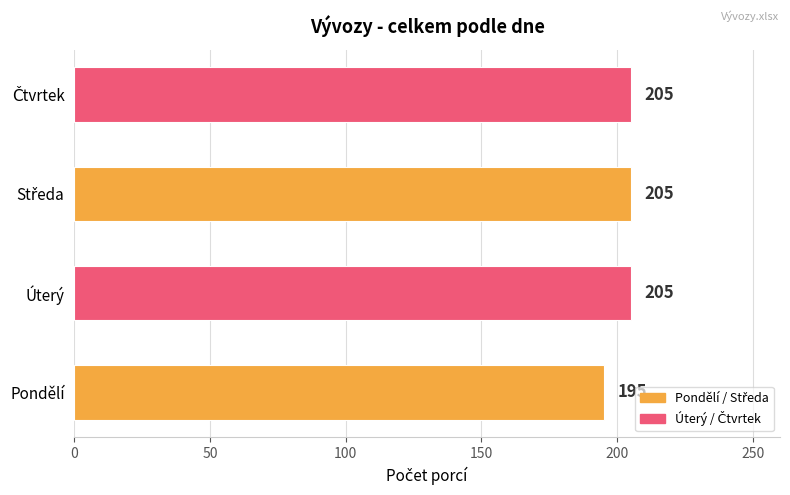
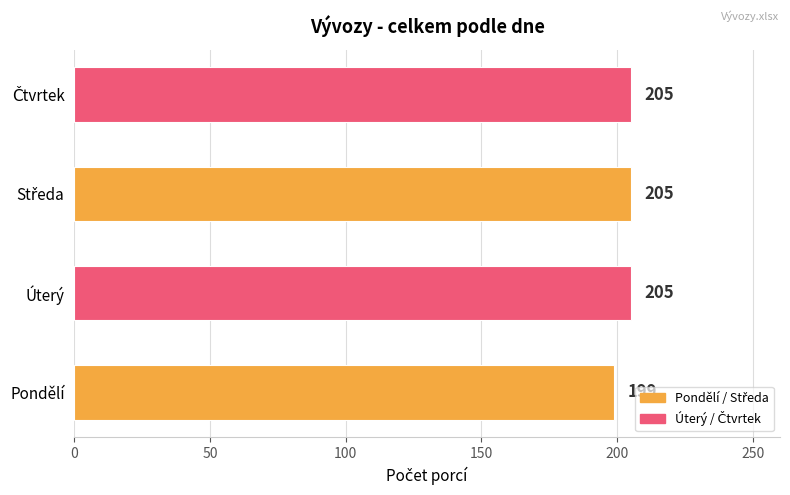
Pondělí: 195 -> 199
